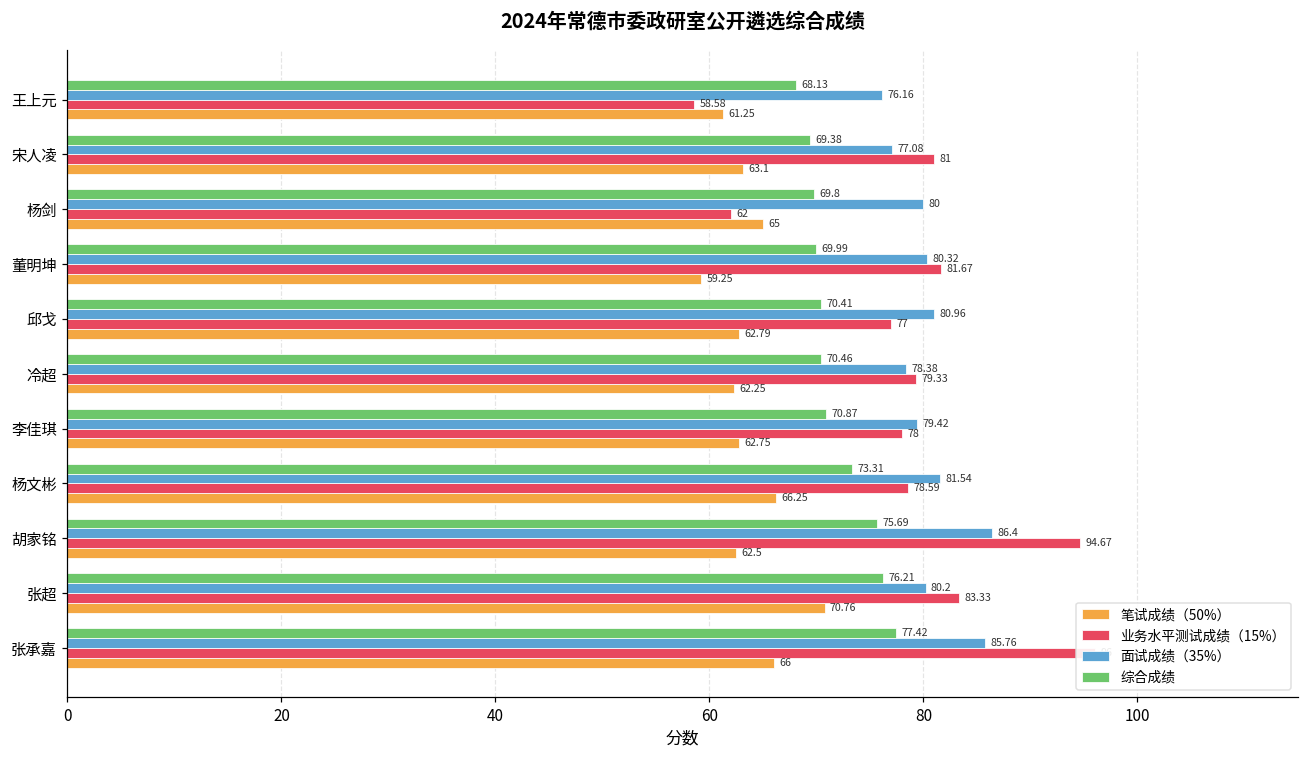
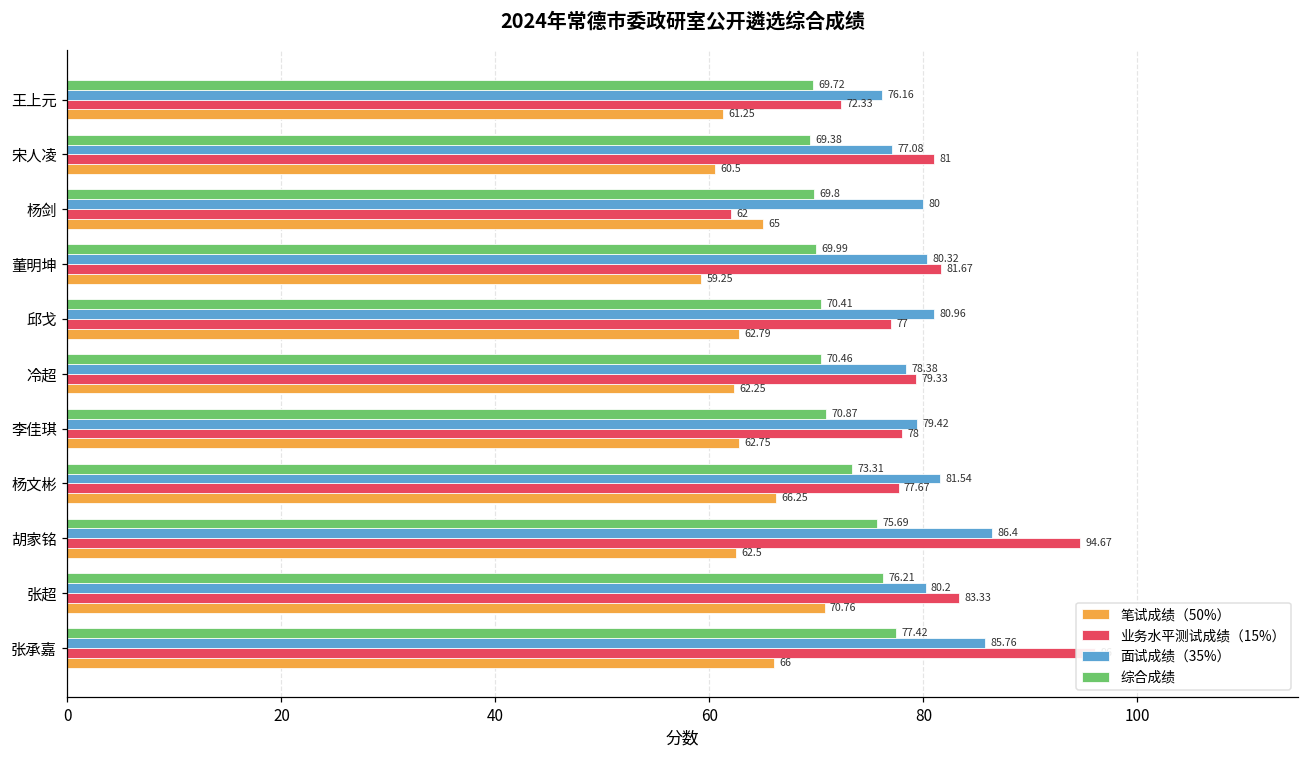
综合成绩, 王上元: 68.13 -> 69.72
业务水平测试成绩（15%）, 王上元: 58.58 -> 72.33
笔试成绩（50%）, 宋人凌: 63.1 -> 60.5
业务水平测试成绩（15%）, 杨文彬: 78.59 -> 77.67
